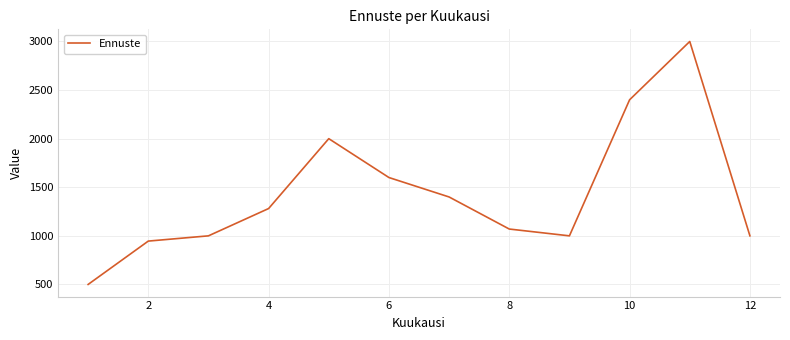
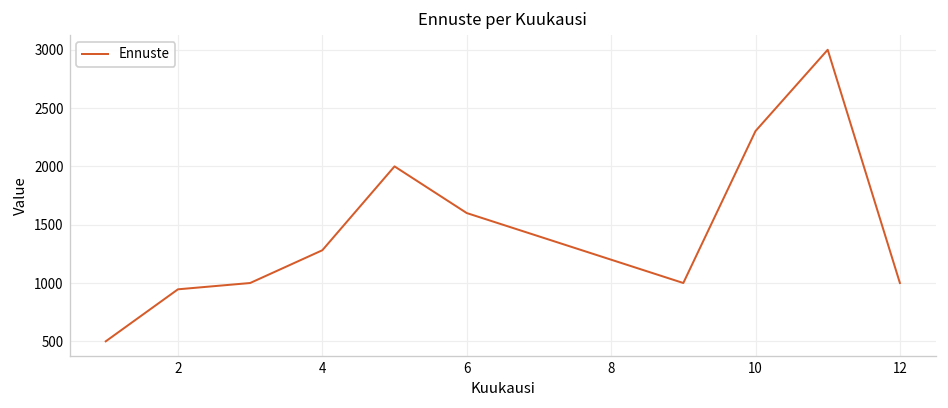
8: 1100 -> 1200
10: 2400 -> 2300
